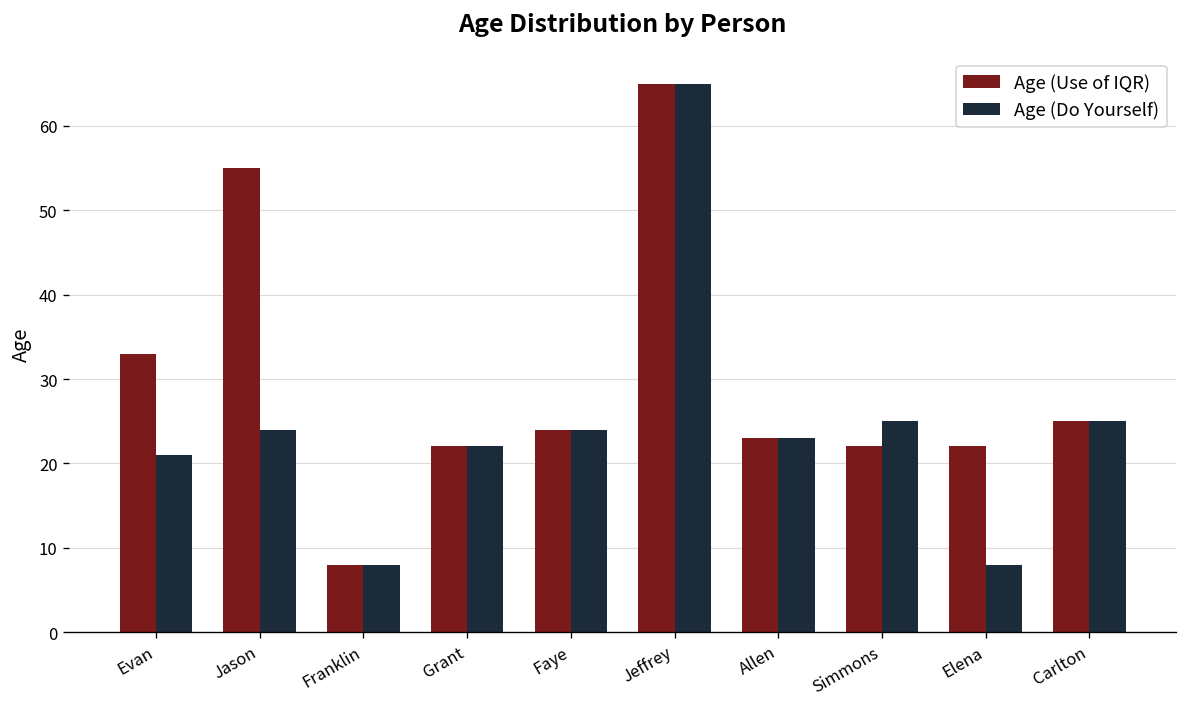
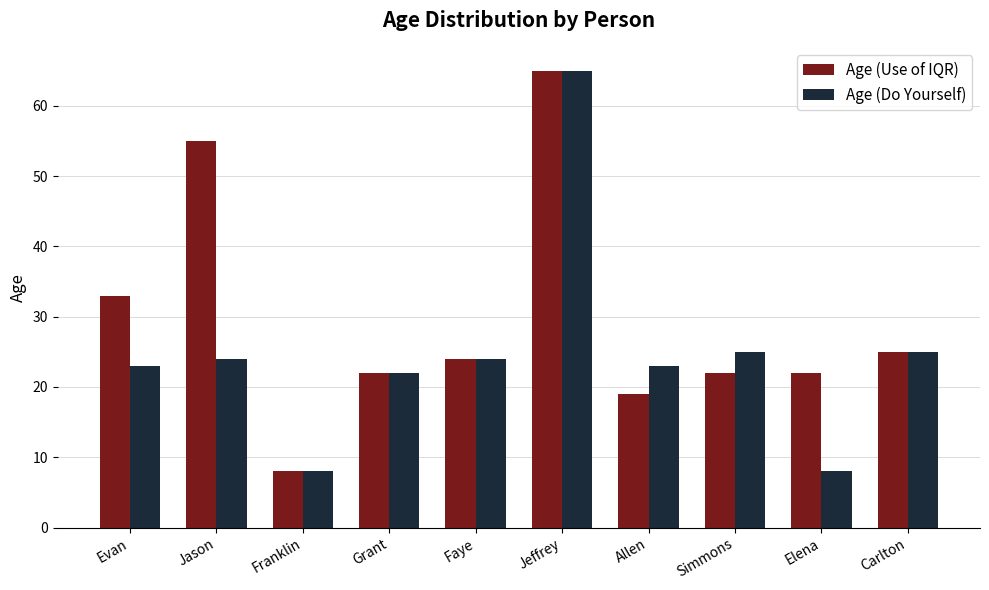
Age (Do Yourself), Evan: 21 -> 23
Age (Use of IQR), Allen: 23 -> 19
